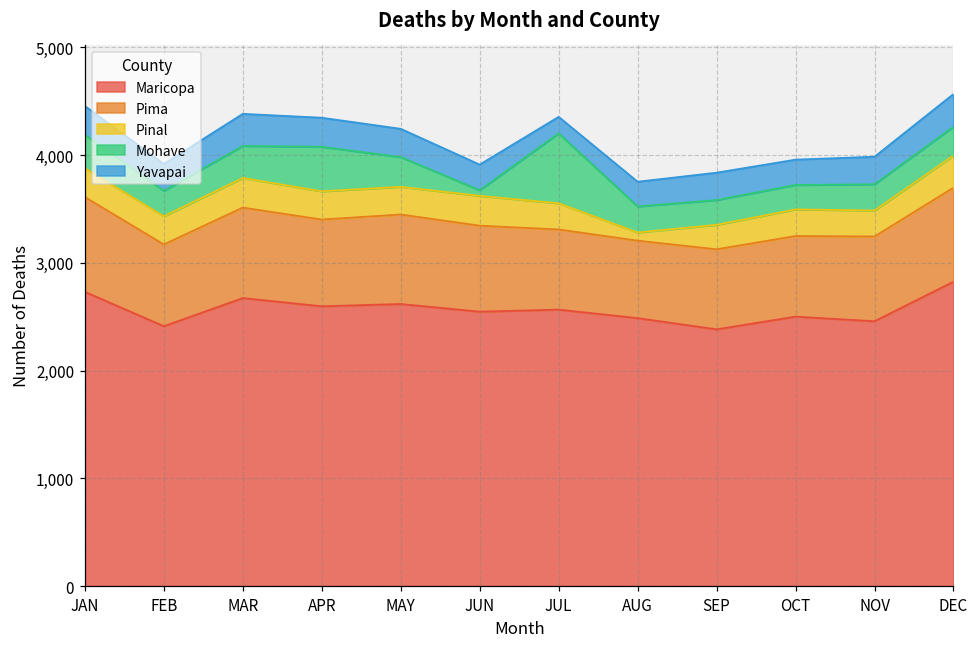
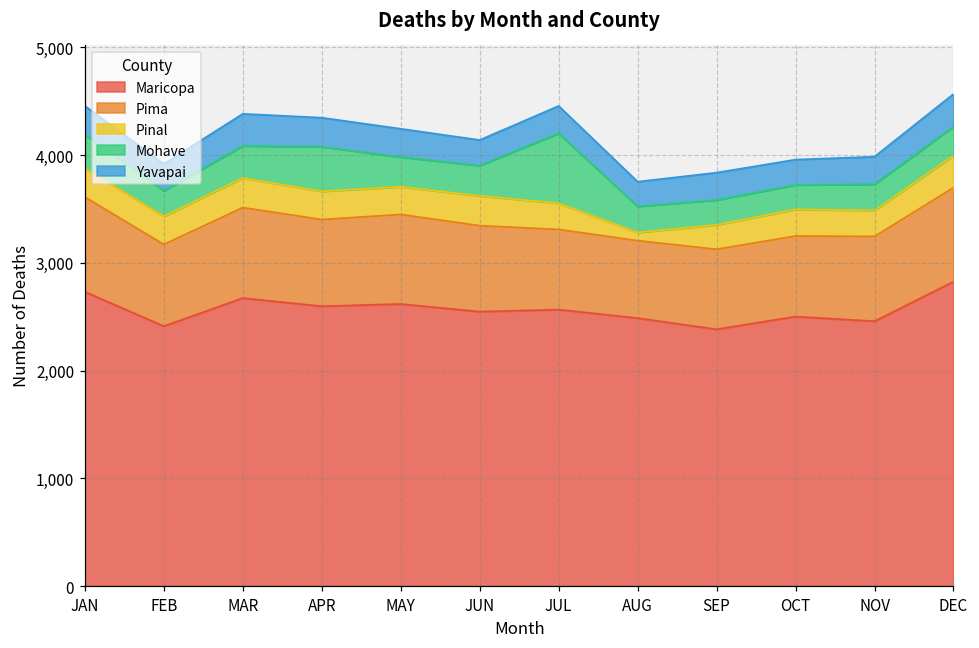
Mohave, JUN: 100 -> 300
Yavapai, JUL: 200 -> 300
